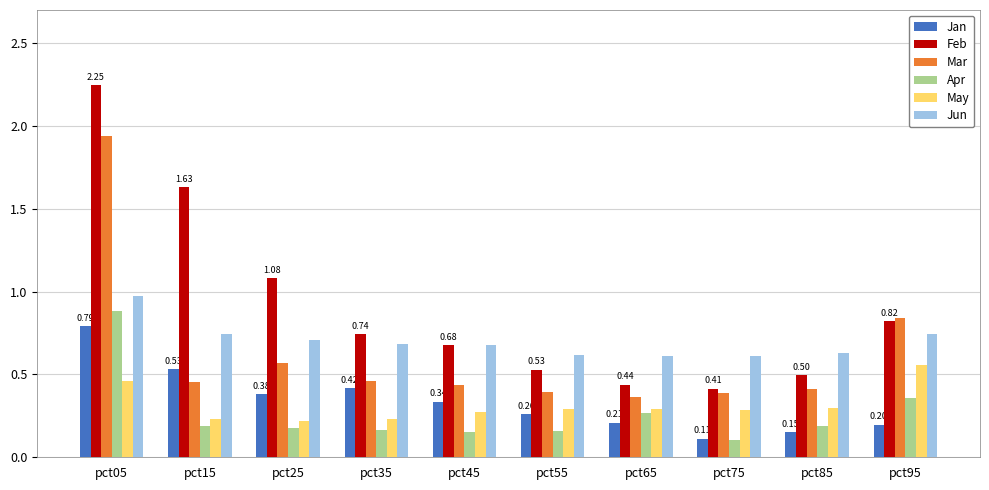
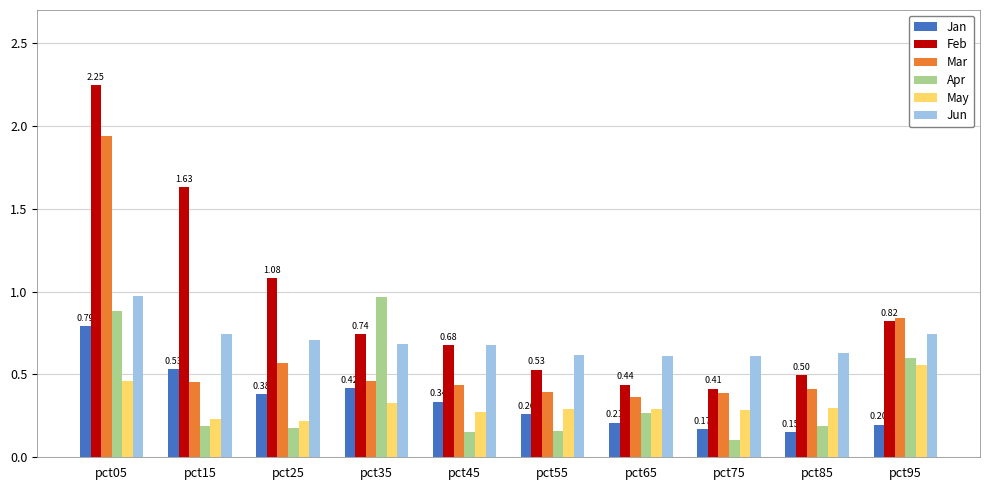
Apr, pct35: 0.17 -> 0.97
May, pct35: 0.23 -> 0.33
Jan, pct75: 0.11 -> 0.17
Apr, pct95: 0.36 -> 0.60
